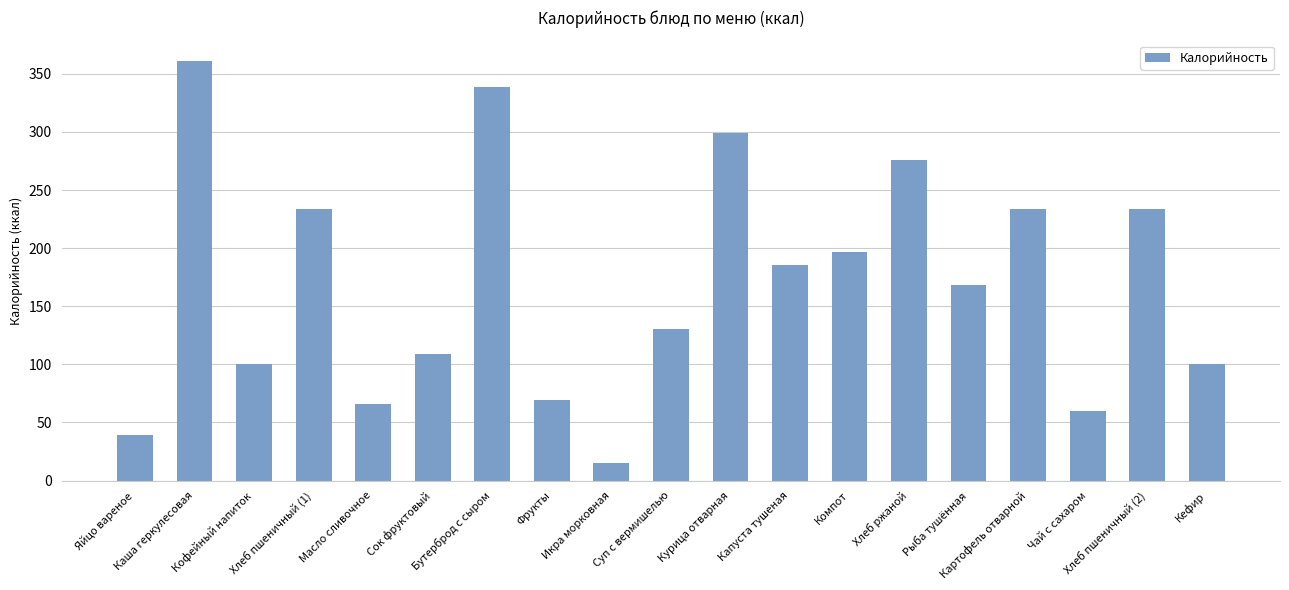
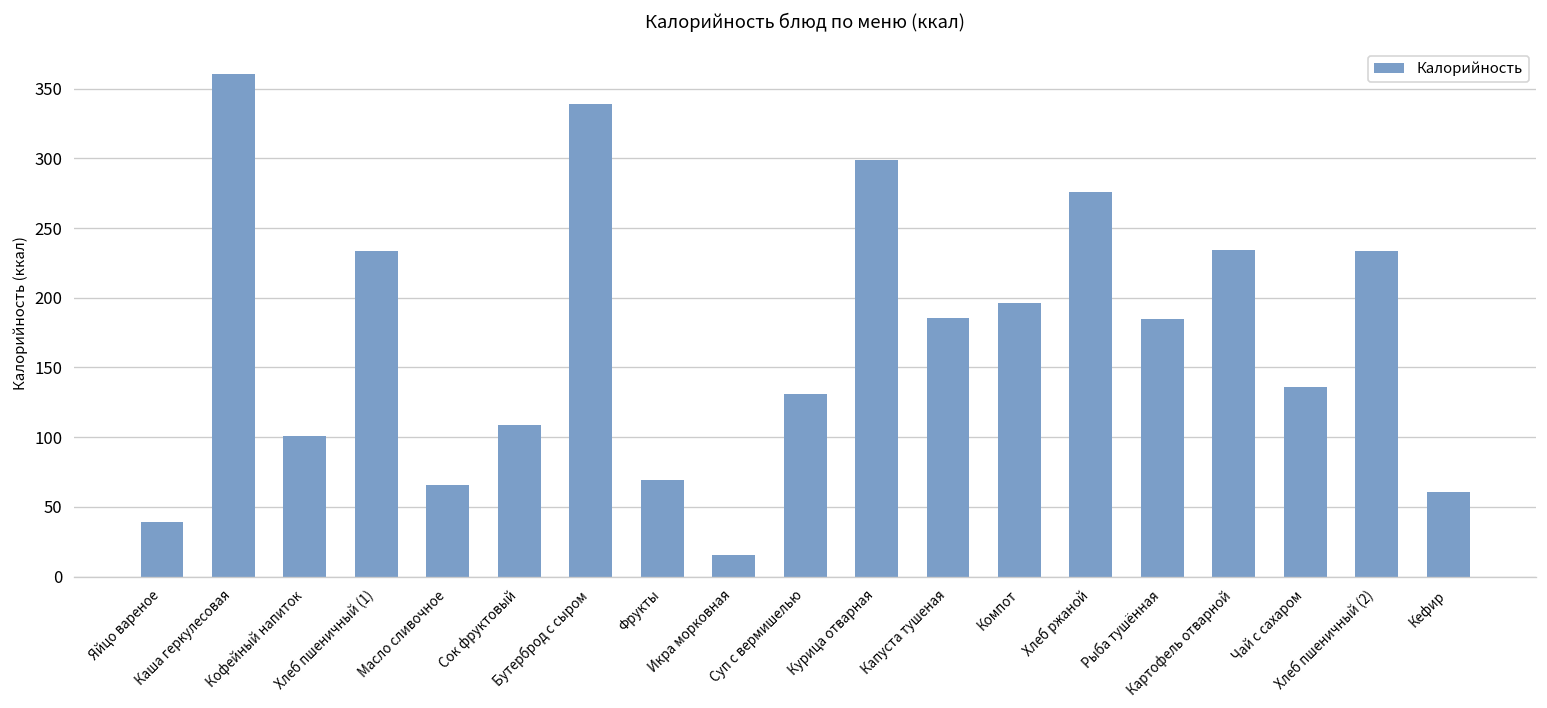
Рыба тушённая: 168 -> 185
Чай с сахаром: 60 -> 136
Кефир: 100 -> 61
